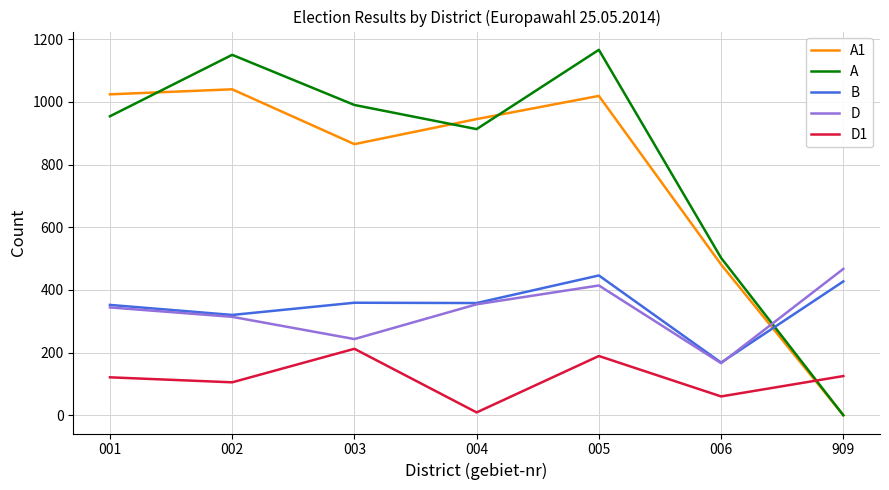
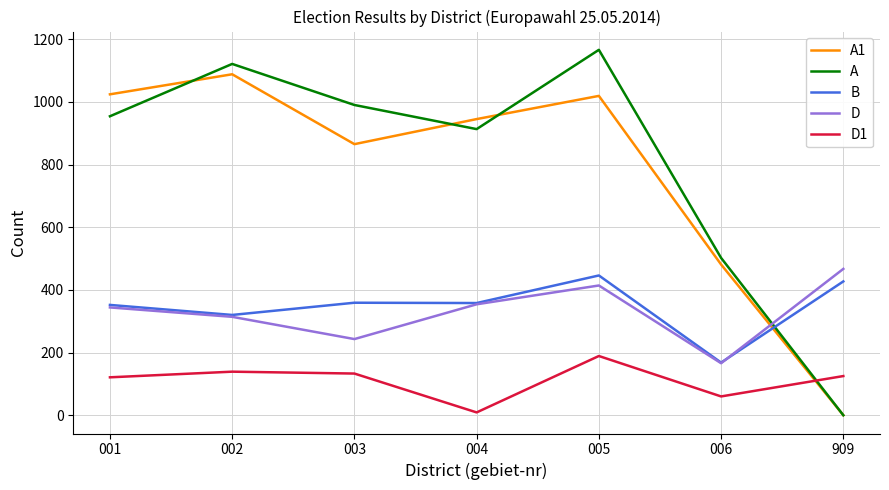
A1, 002: 1040 -> 1090
A, 002: 1150 -> 1120
D1, 002: 110 -> 140
D1, 003: 210 -> 130
